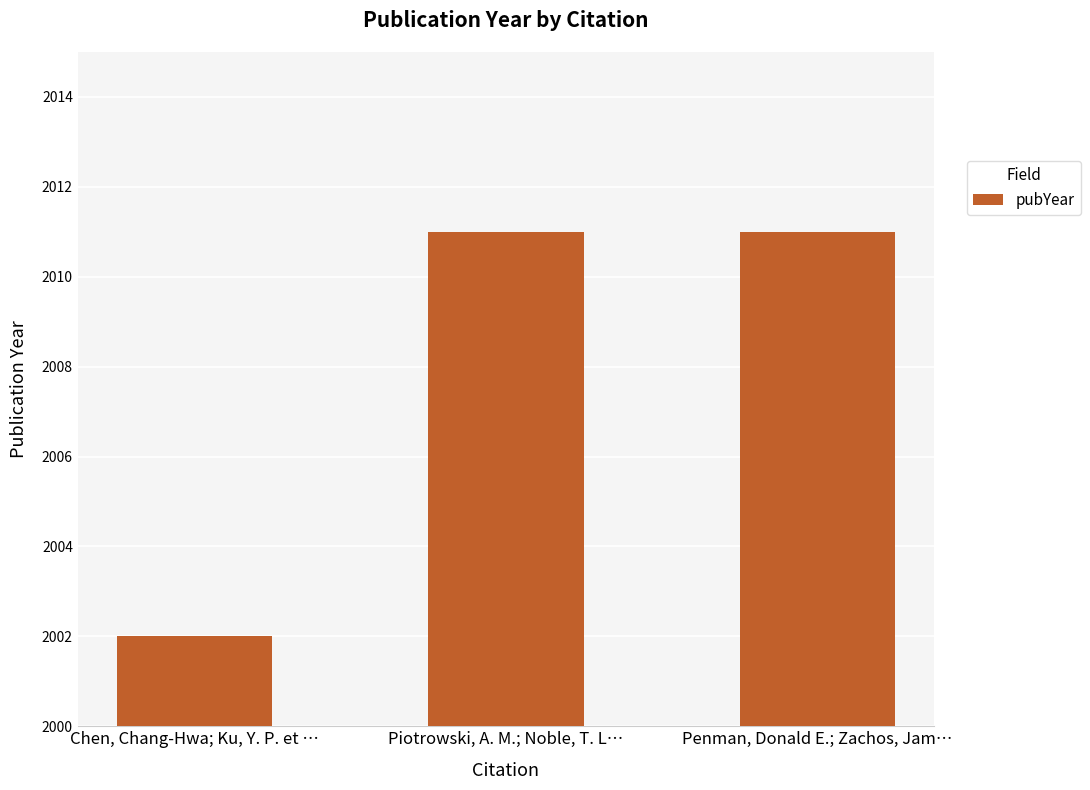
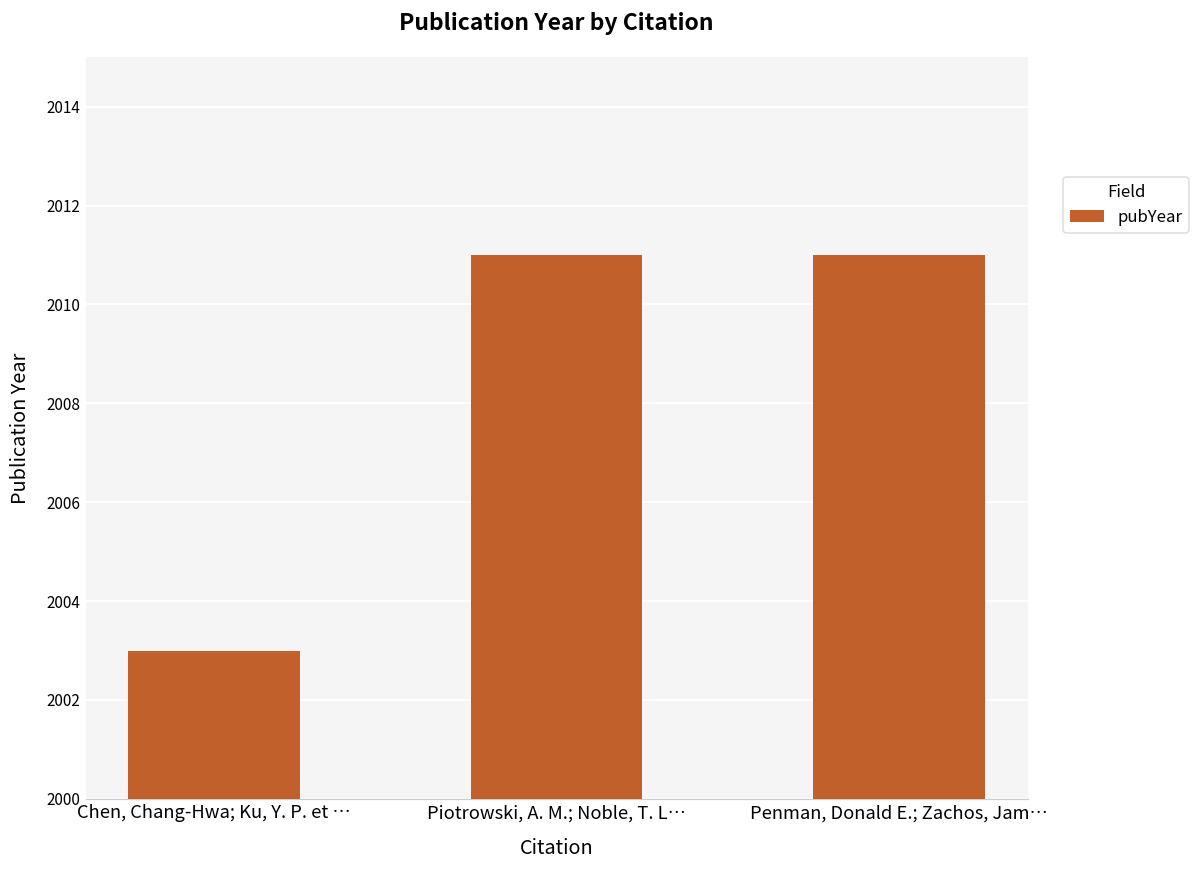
Chen, Chang-Hwa; Ku, Y. P. et …: 2002 -> 2003
